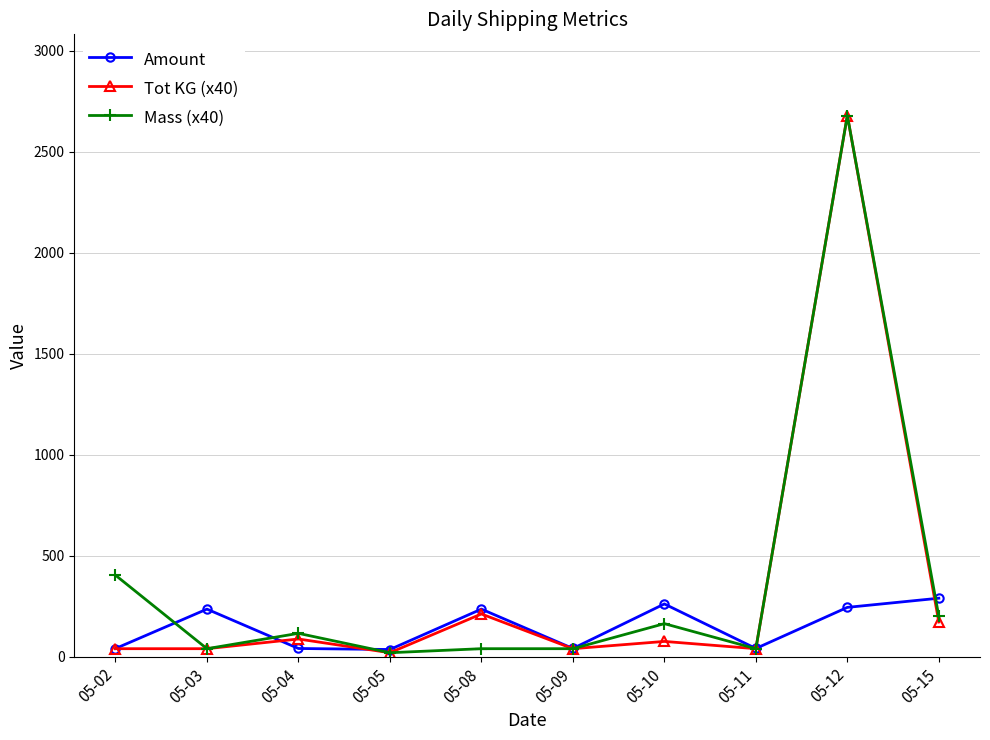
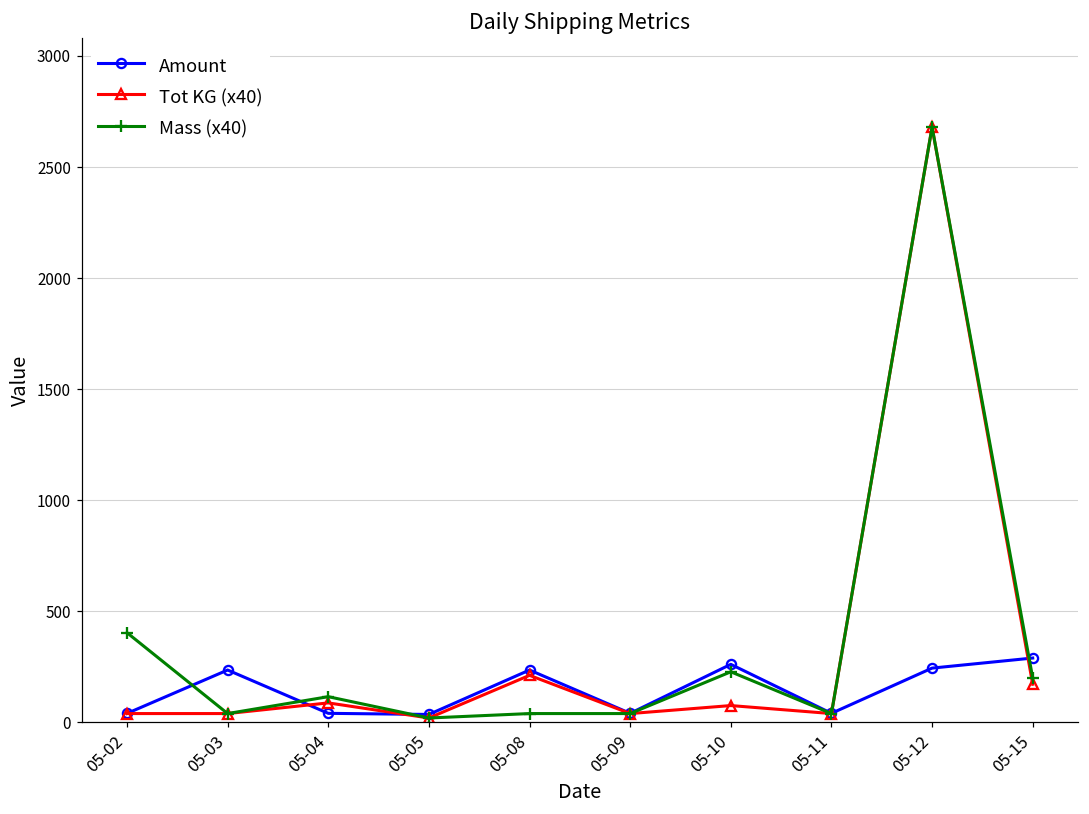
Mass (x40), 05-10: 160 -> 230
